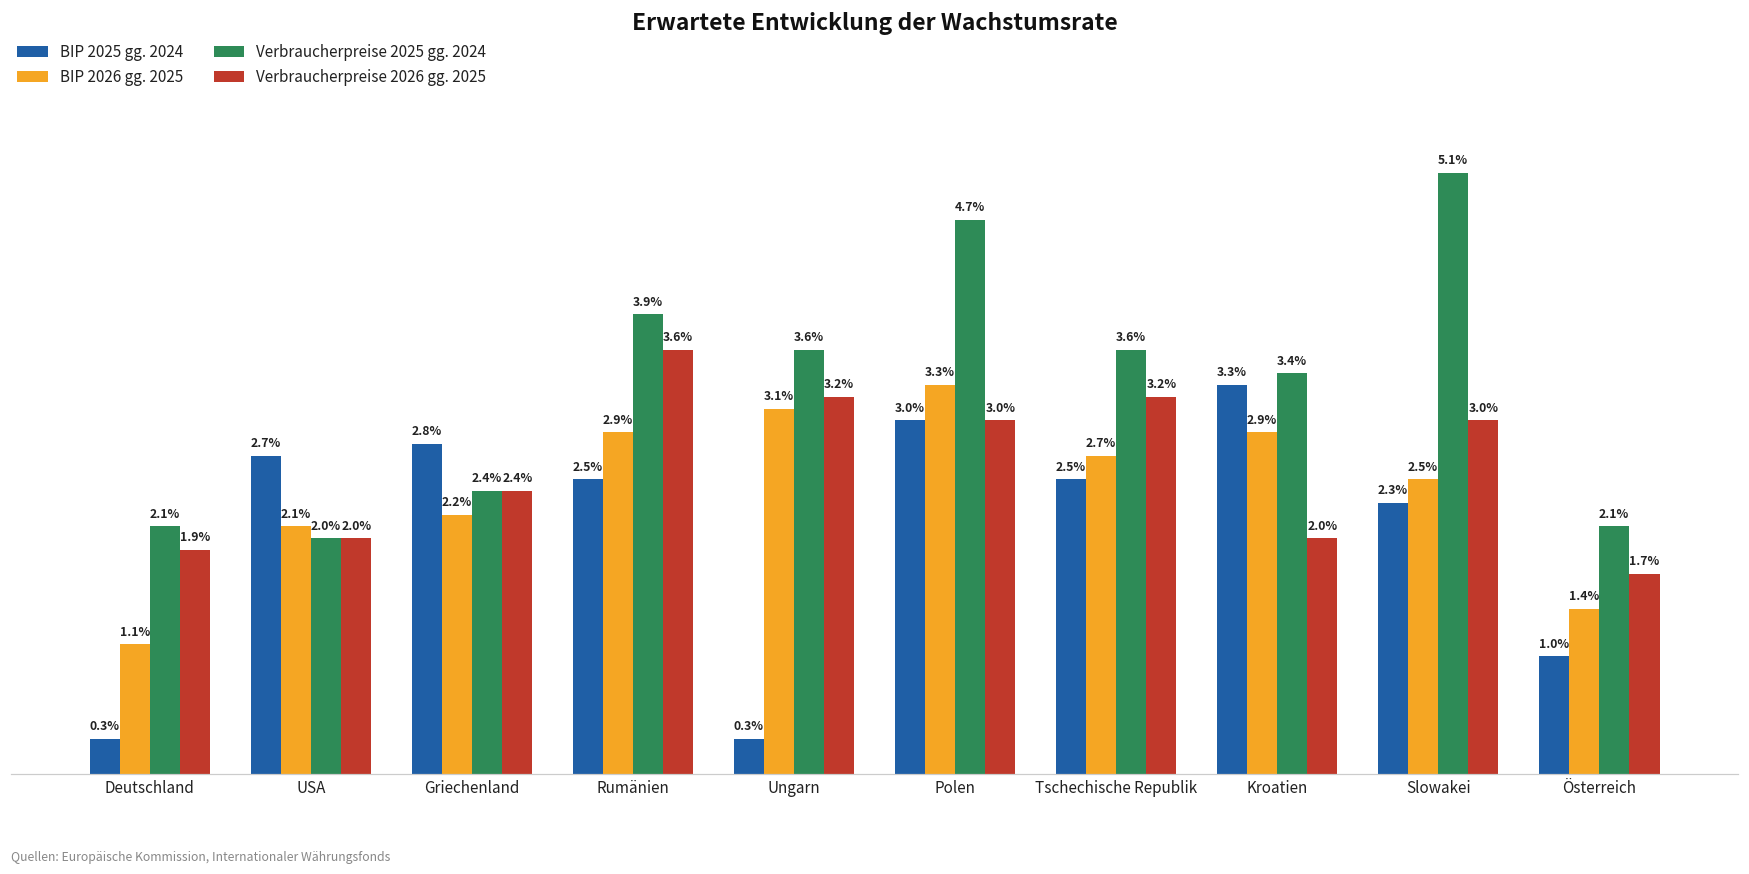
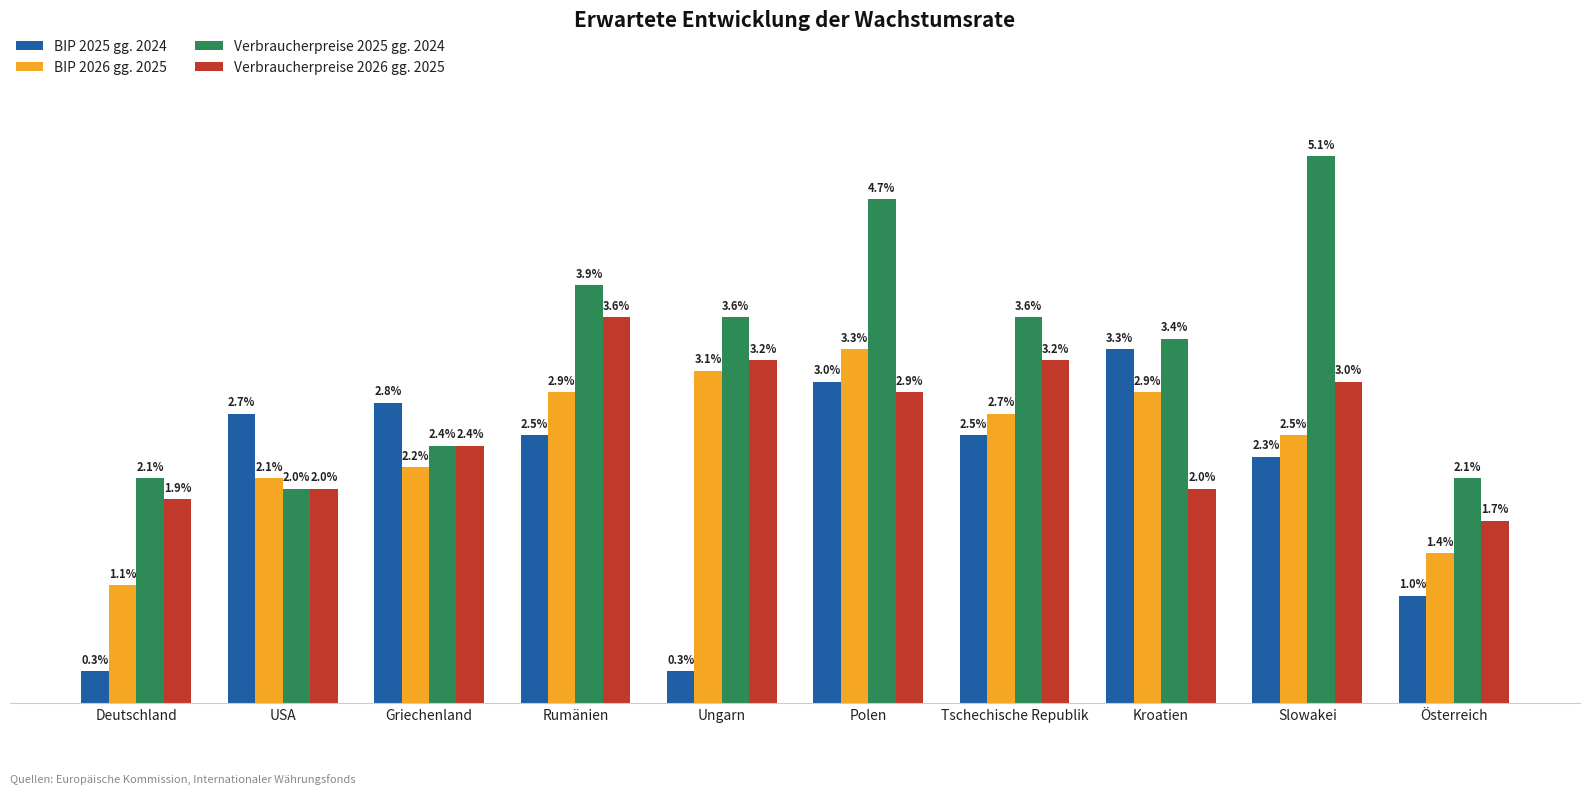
Verbraucherpreise 2026 gg. 2025, Polen: 3.0% -> 2.9%
